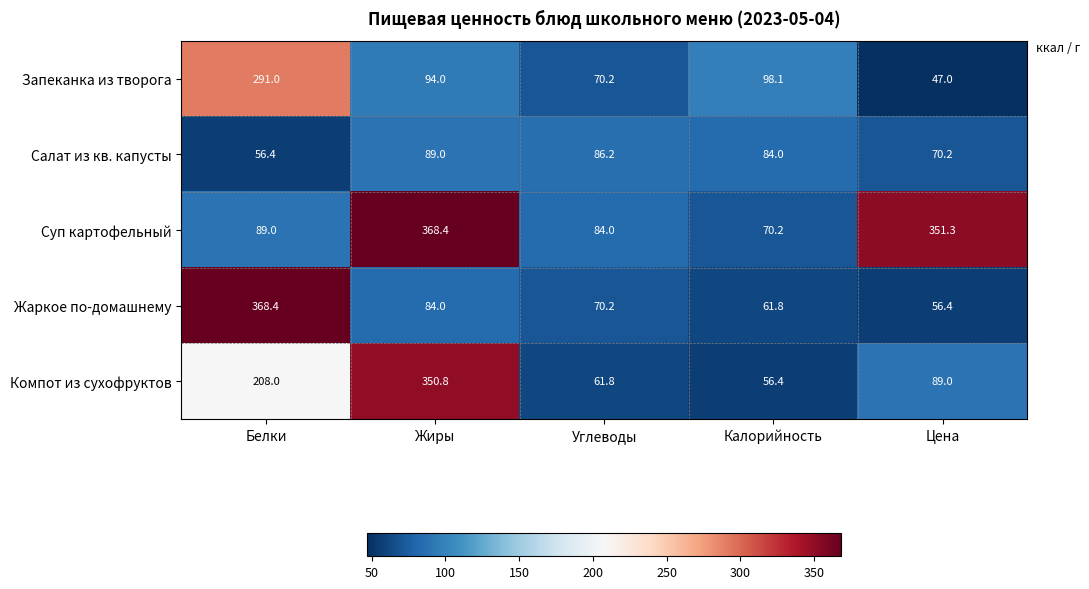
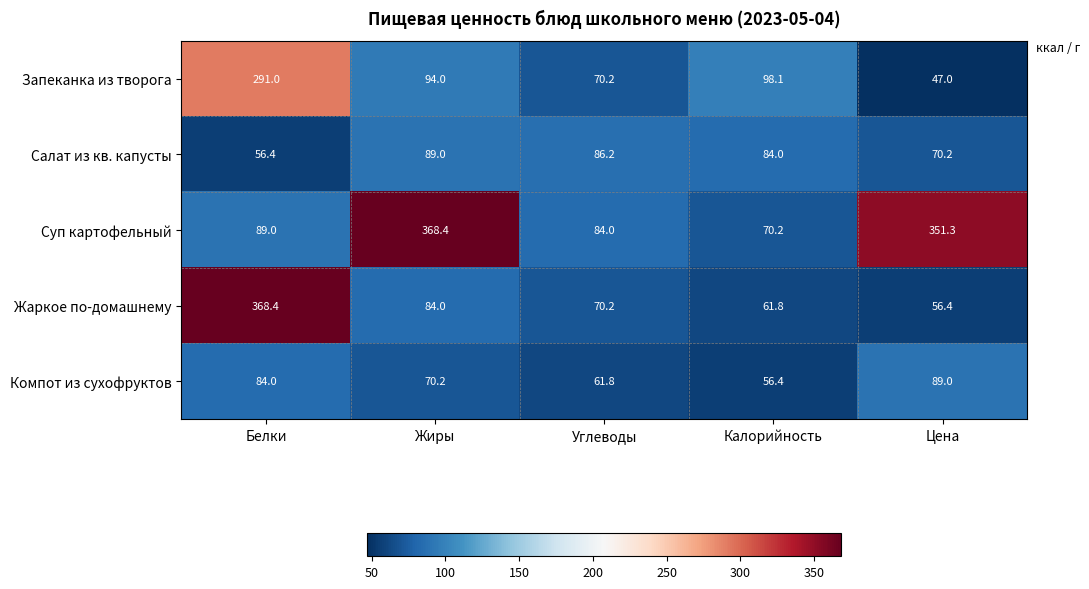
Компот из сухофруктов, Белки: 208.0 -> 84.0
Компот из сухофруктов, Жиры: 350.8 -> 70.2
